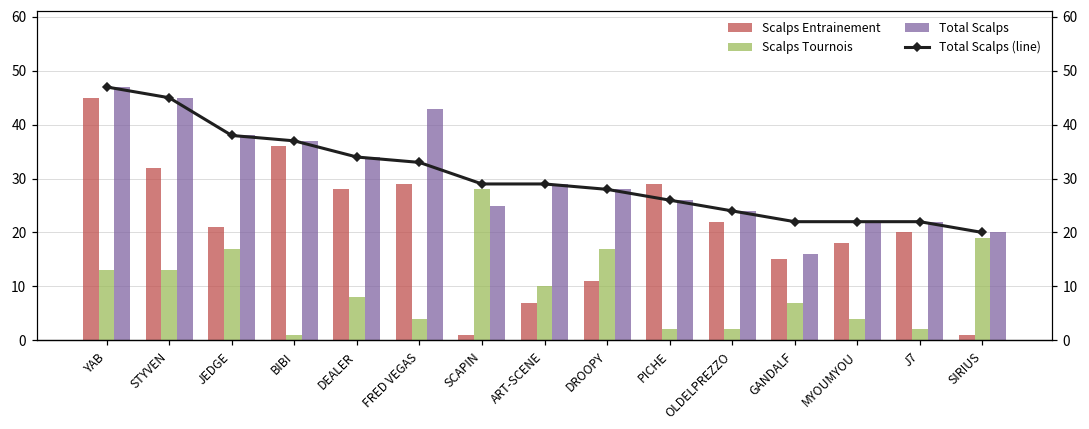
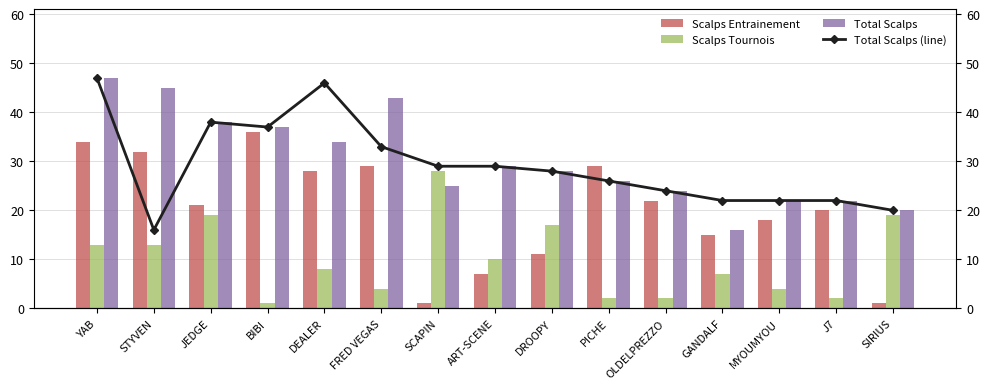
Scalps Entrainement, YAB: 45 -> 34
Scalps Tournois, JEDGE: 17 -> 19
Total Scalps (line), STYVEN: 45 -> 16
Total Scalps (line), DEALER: 34 -> 46
